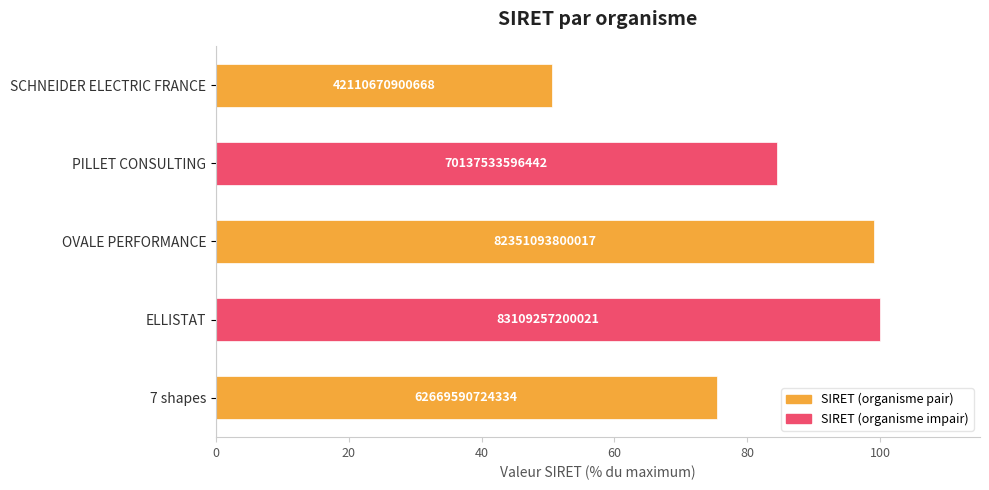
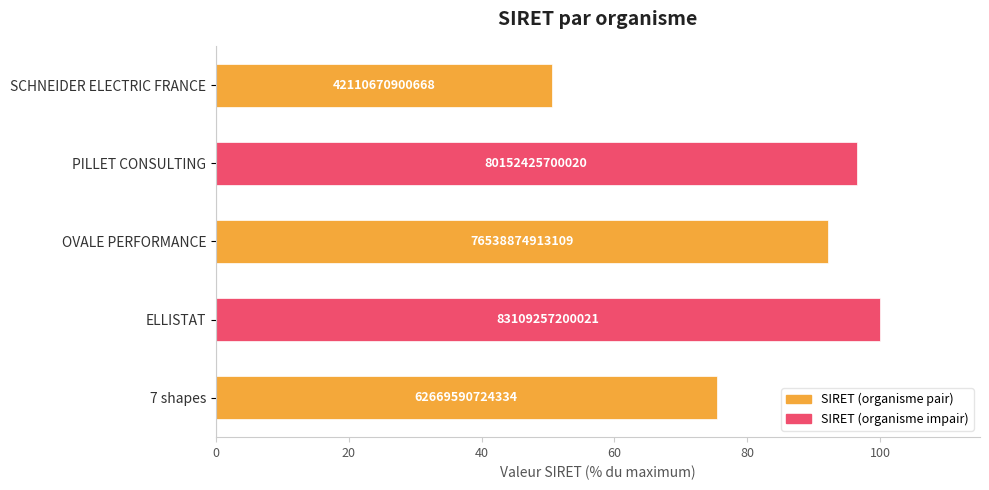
PILLET CONSULTING: 70137533596442 -> 80152425700020
OVALE PERFORMANCE: 82351093800017 -> 76538874913109
